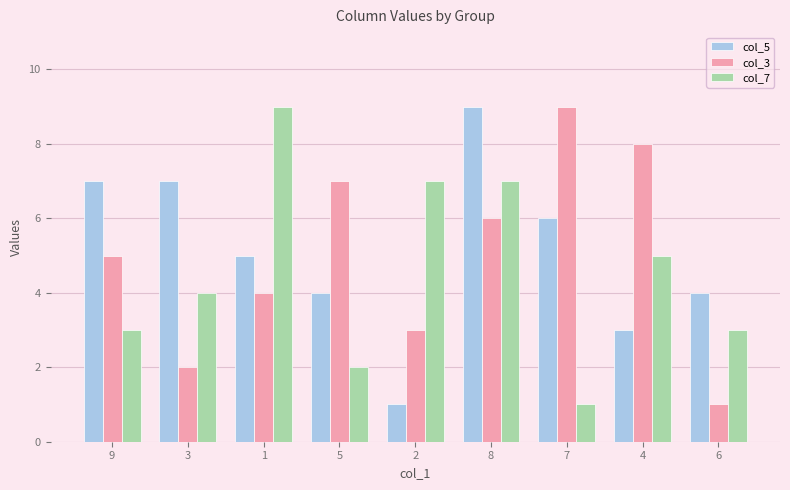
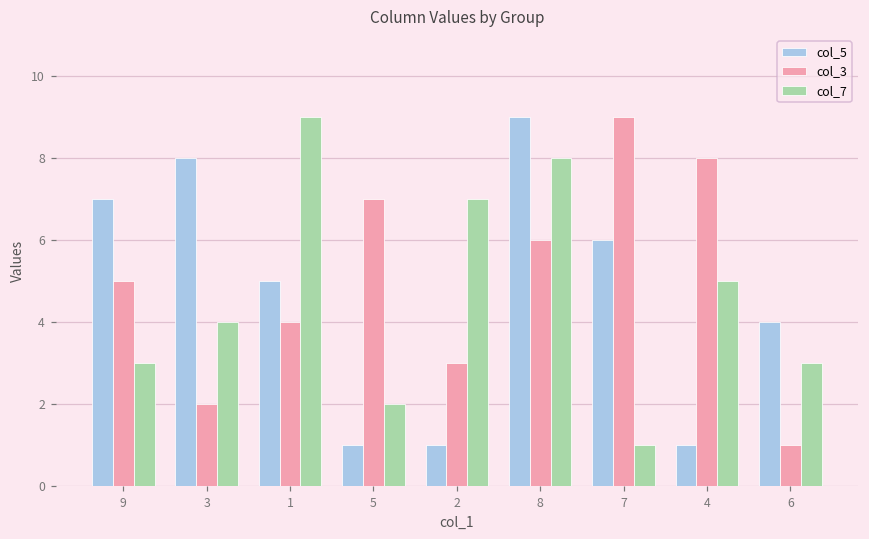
col_5, 3: 7 -> 8
col_5, 5: 4 -> 1
col_7, 8: 7 -> 8
col_5, 4: 3 -> 1
